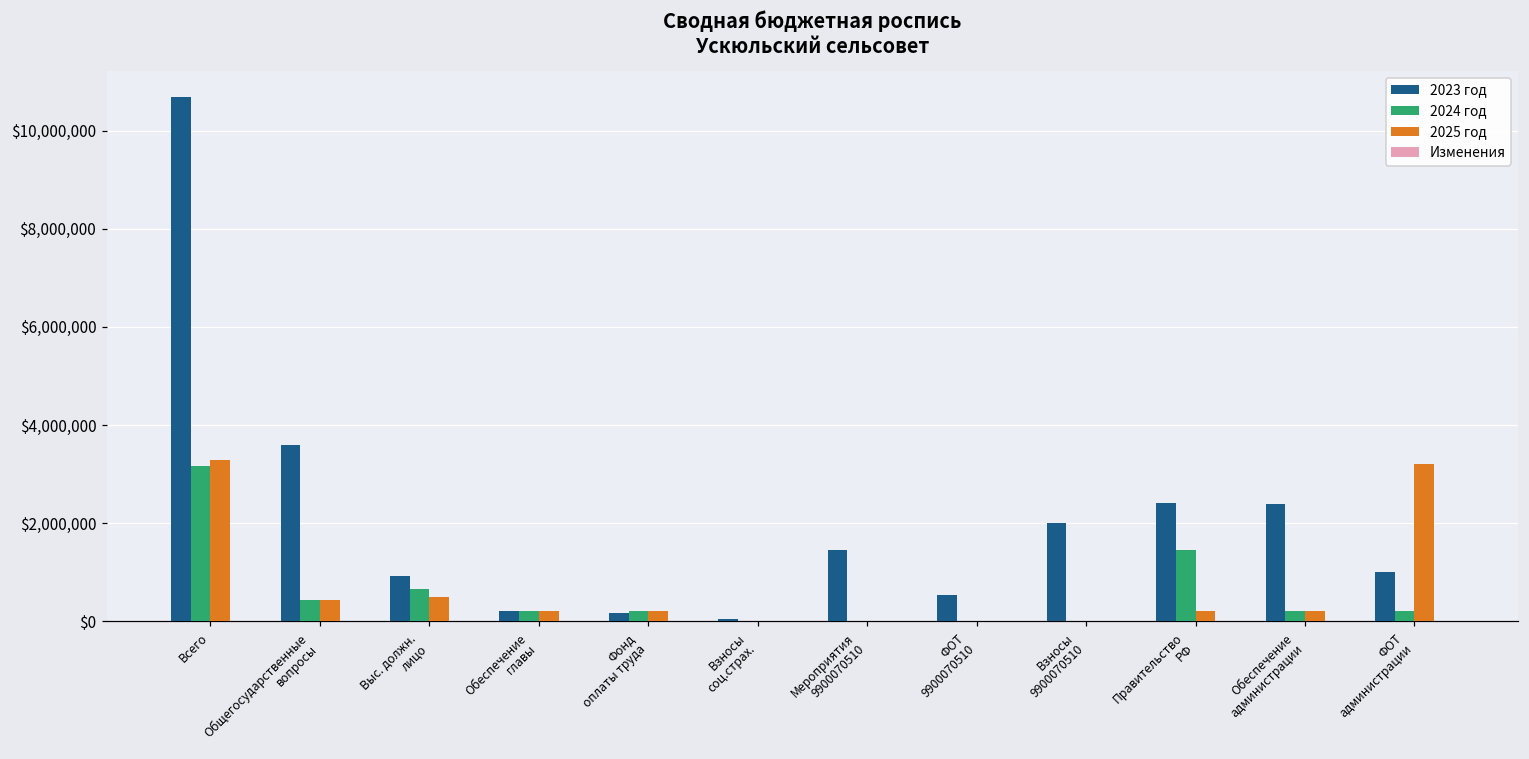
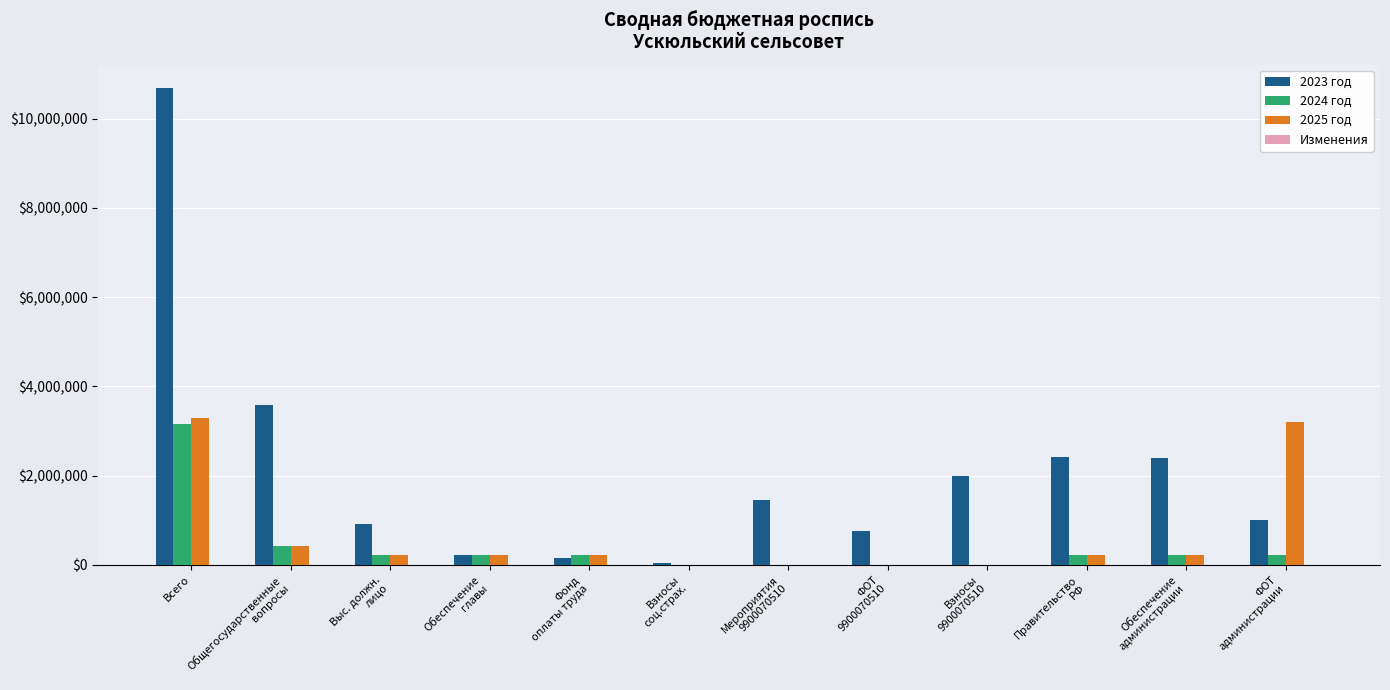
2024 год, Выс. должн. лицо: $700,000 -> $200,000
2025 год, Выс. должн. лицо: $500,000 -> $200,000
2023 год, ФОТ 9900070510: $500,000 -> $800,000
2024 год, Правительство РФ: $1,500,000 -> $200,000
